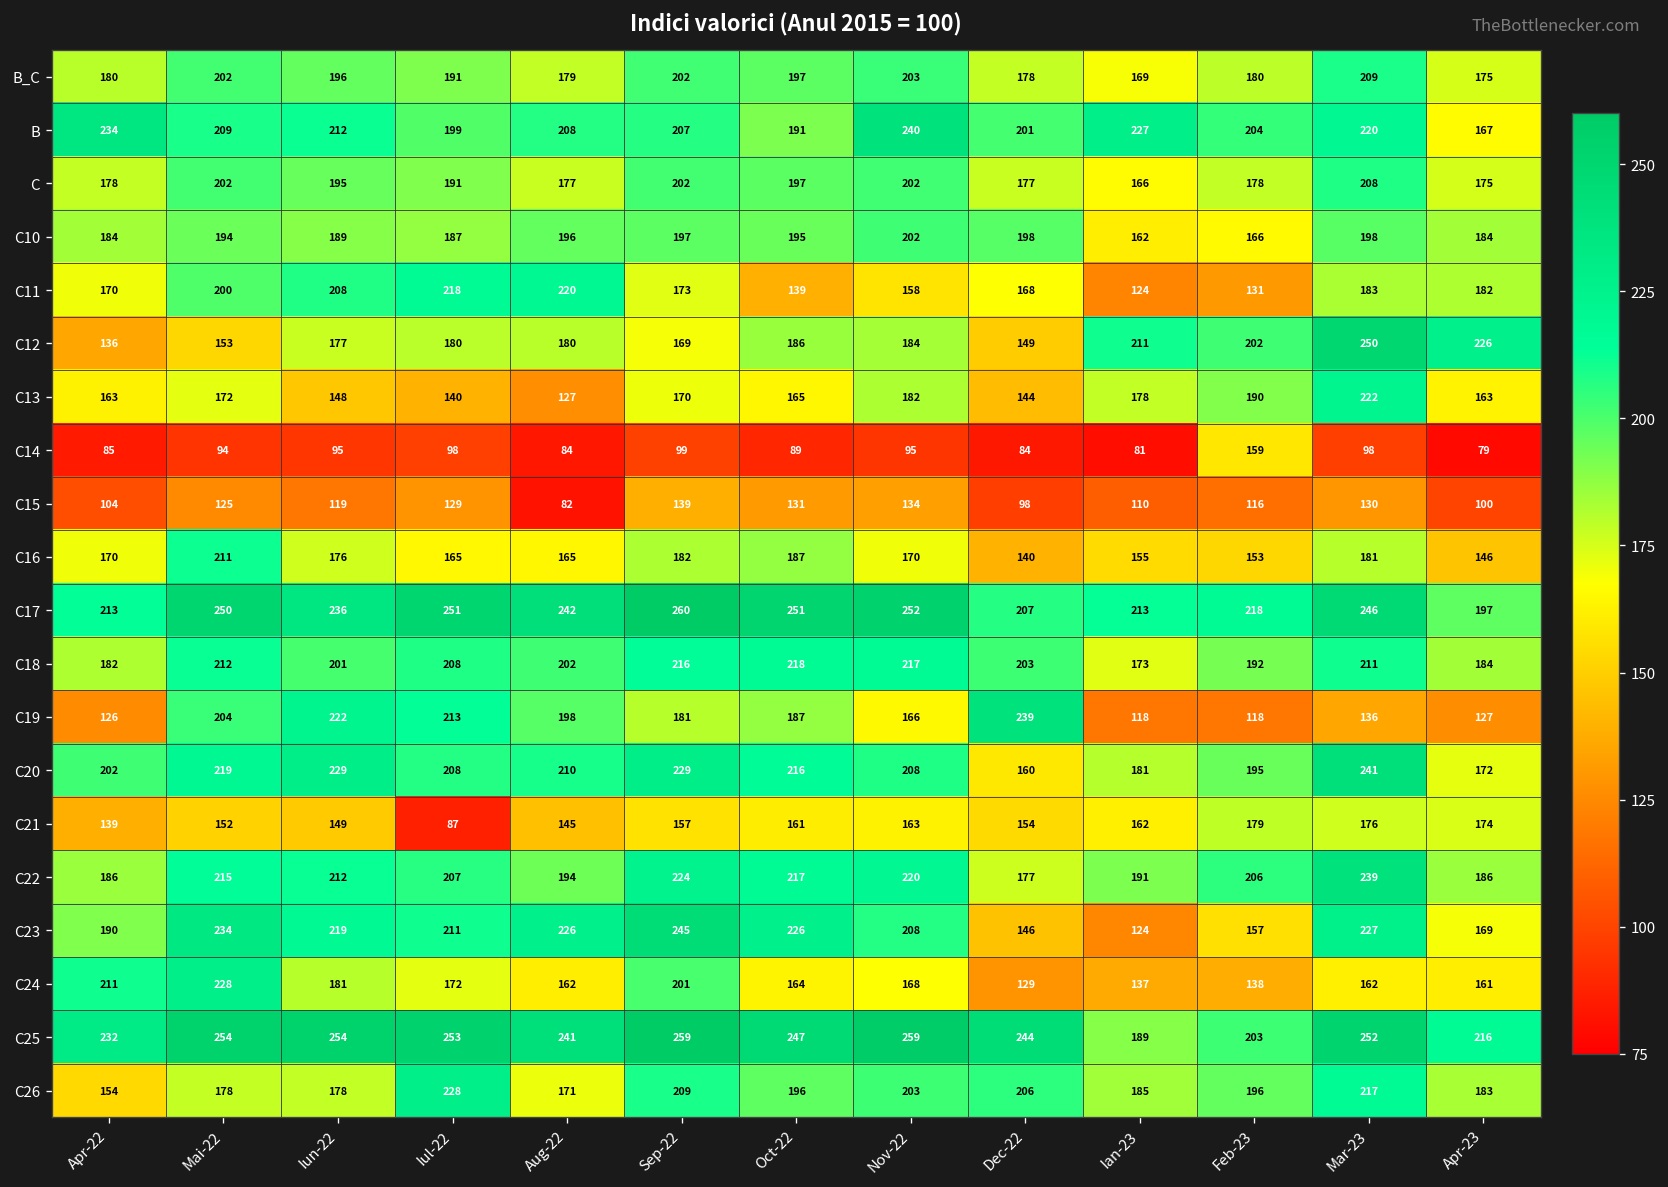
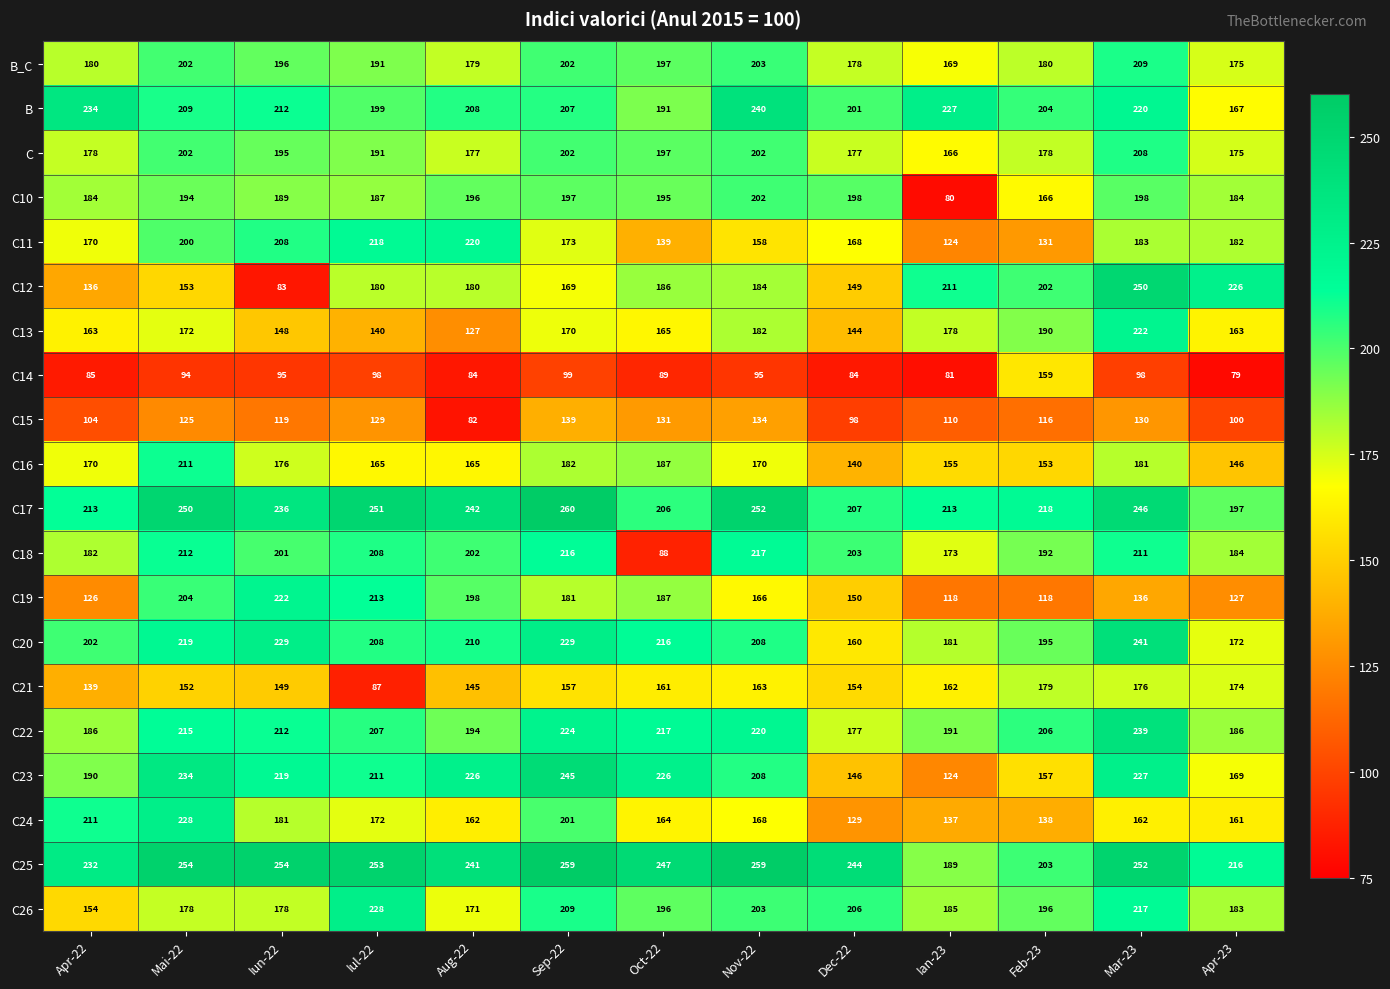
C10, Ian-23: 162 -> 80
C12, Iun-22: 177 -> 83
C17, Oct-22: 251 -> 206
C18, Oct-22: 218 -> 88
C19, Dec-22: 239 -> 150
